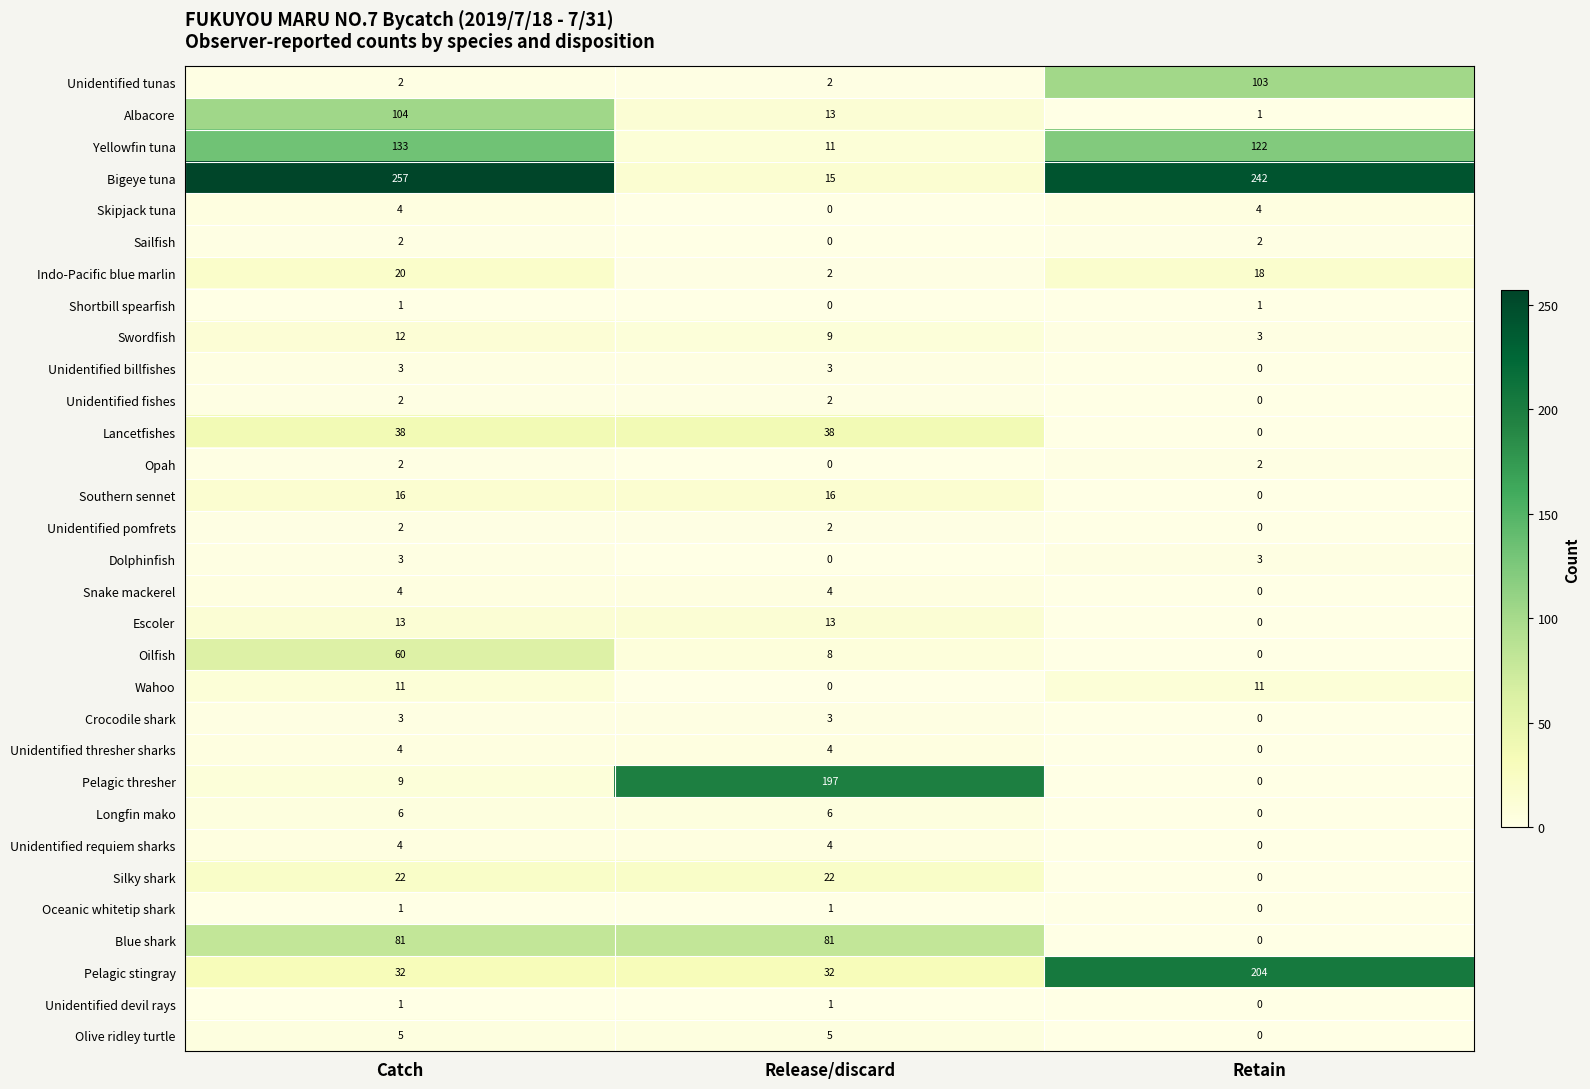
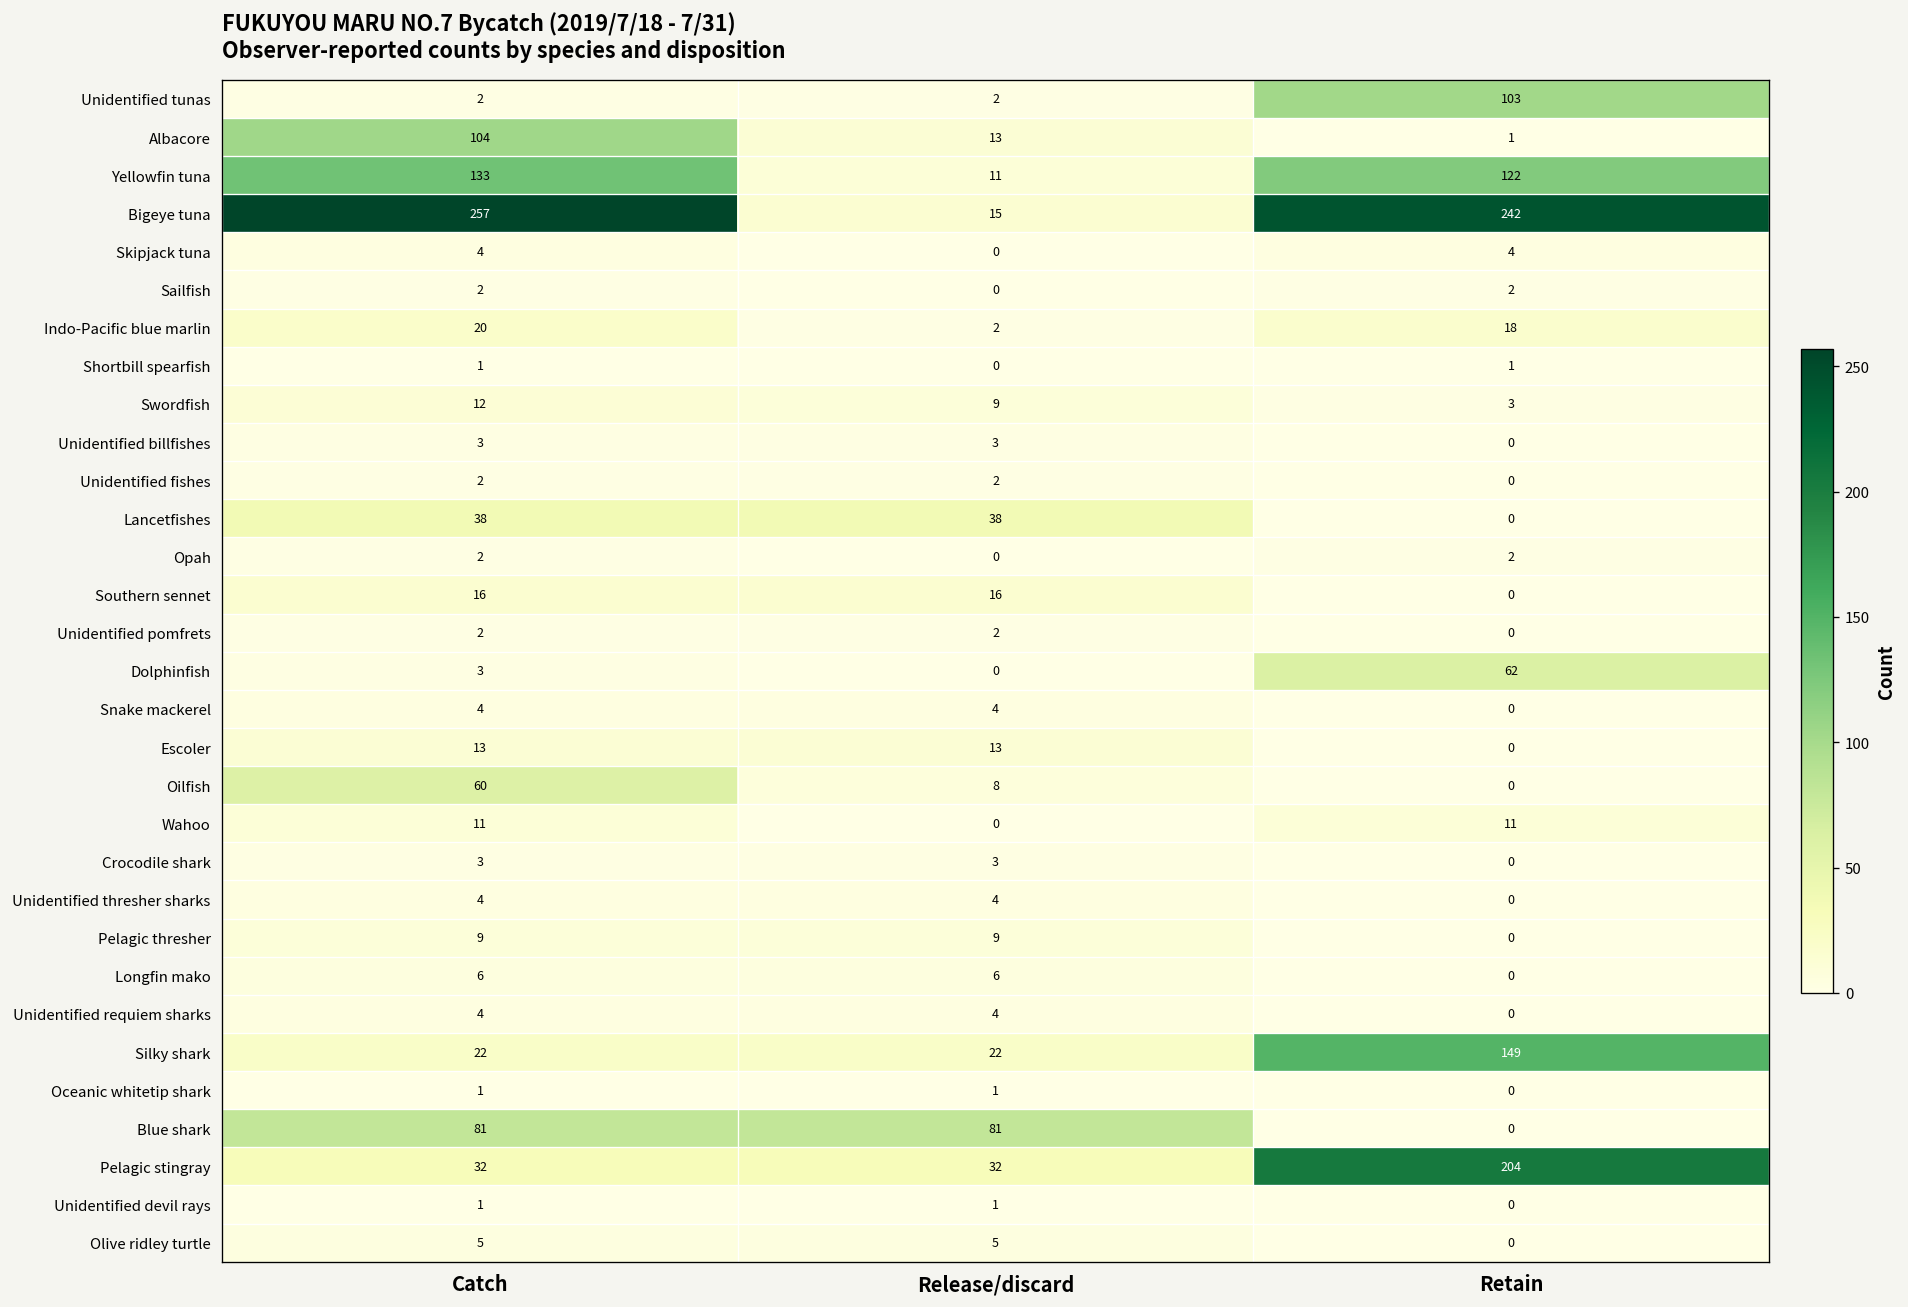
Dolphinfish, Retain: 3 -> 62
Pelagic thresher, Release/discard: 197 -> 9
Silky shark, Retain: 0 -> 149
